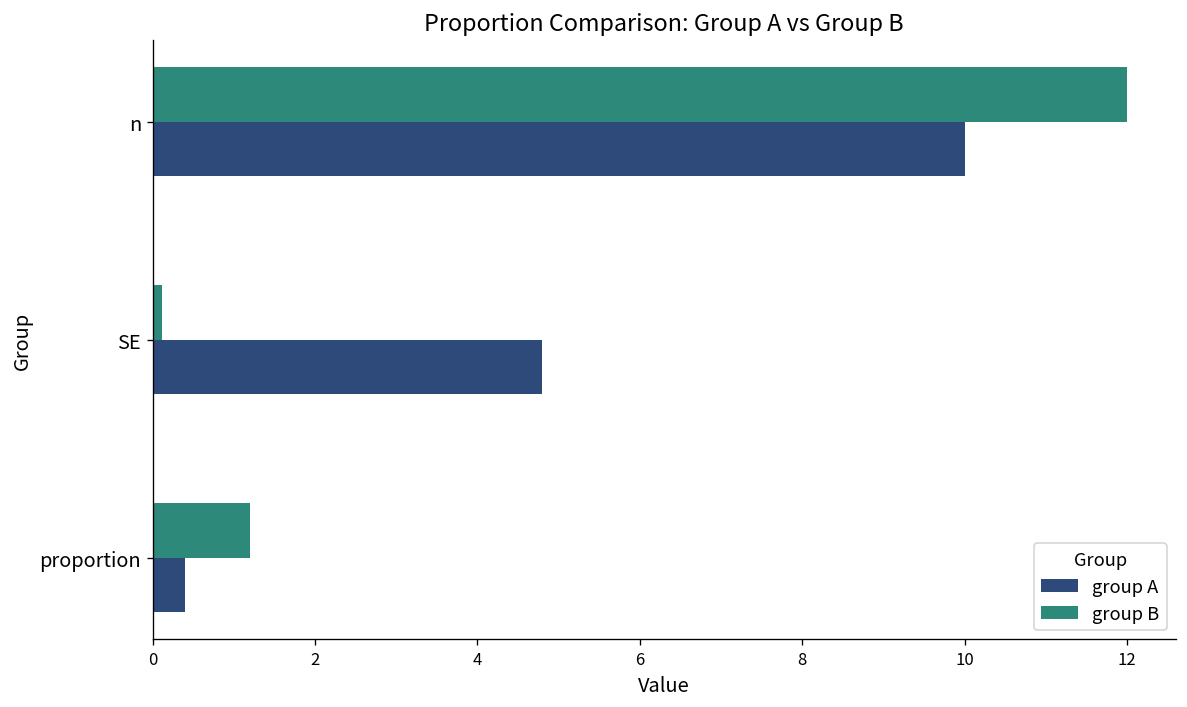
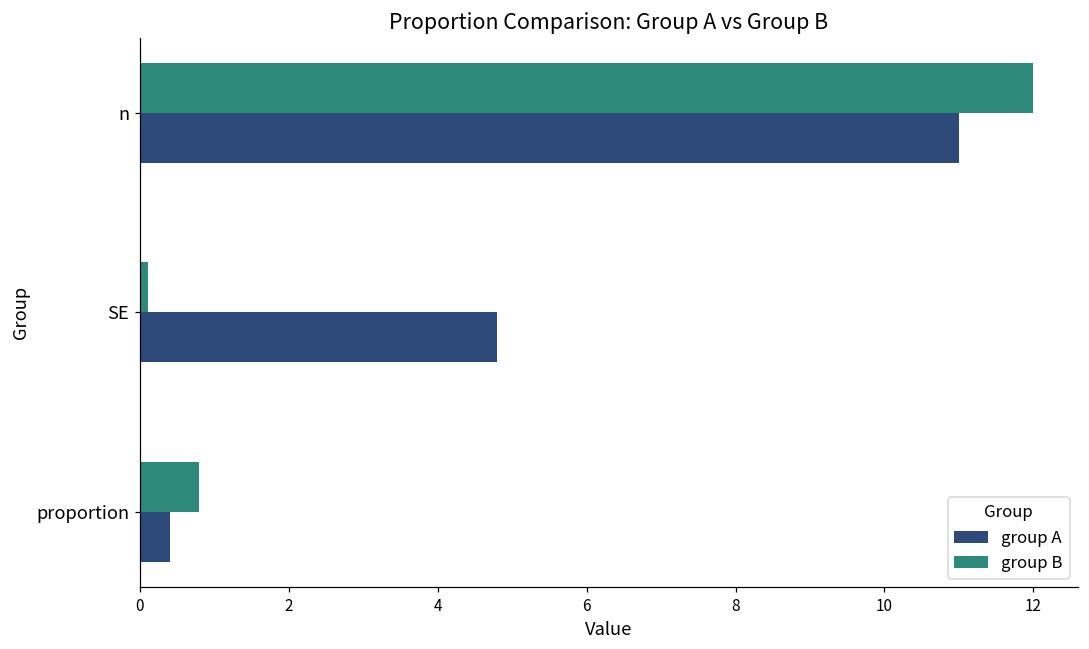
group A, n: 10 -> 11
group B, proportion: 1.2 -> 0.8
